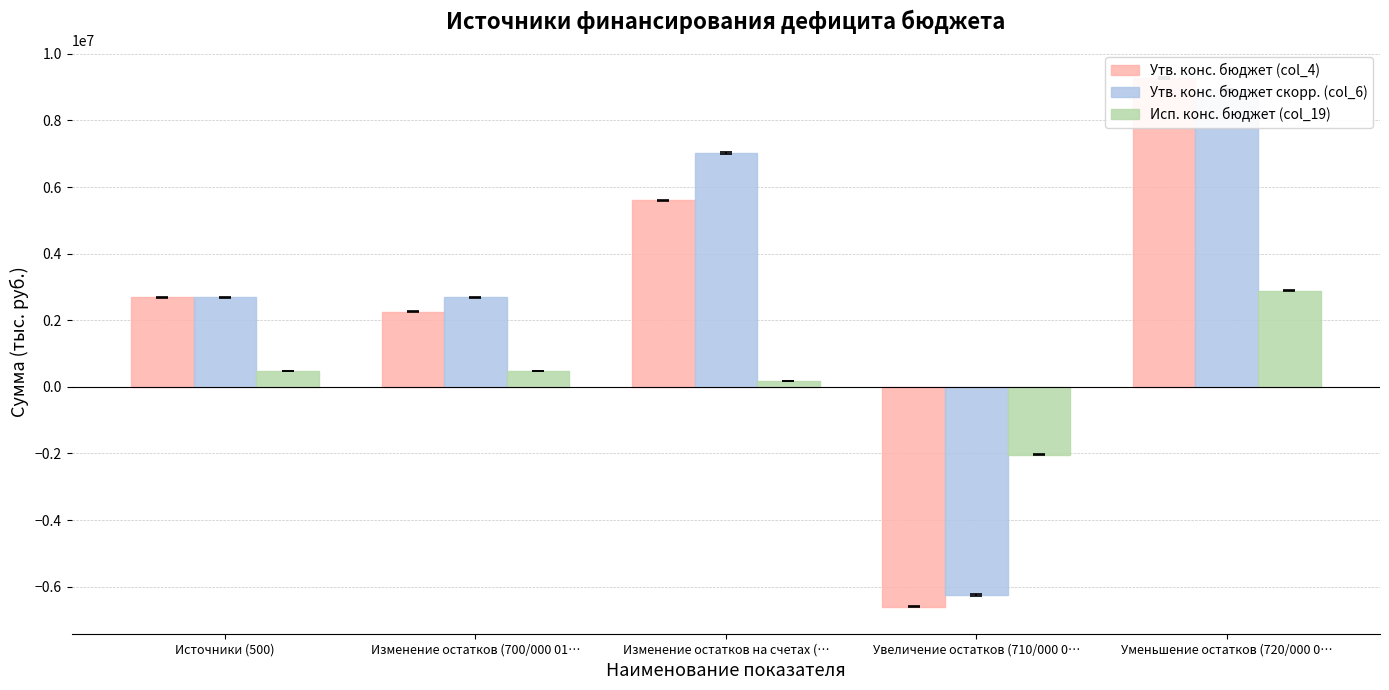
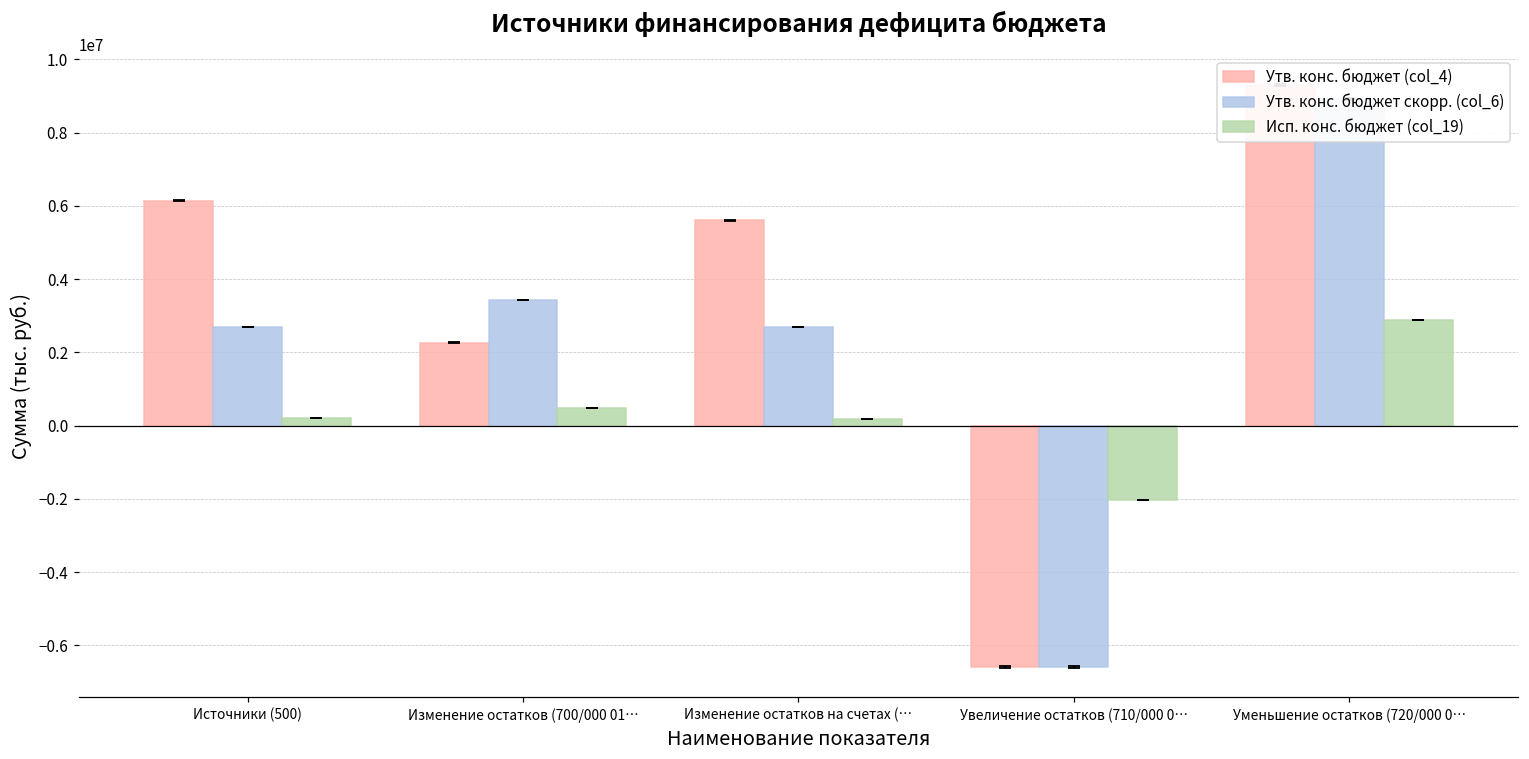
Утв. конс. бюджет (col_4), Источники (500): 2700000 -> 6100000
Исп. конс. бюджет (col_19), Источники (500): 500000 -> 200000
Утв. конс. бюджет скорр. (col_6), Изменение остатков (700/000 01…: 2700000 -> 3400000
Утв. конс. бюджет скорр. (col_6), Изменение остатков на счетах (…: 7000000 -> 2700000
Утв. конс. бюджет скорр. (col_6), Увеличение остатков (710/000 0…: -6200000 -> -6600000
